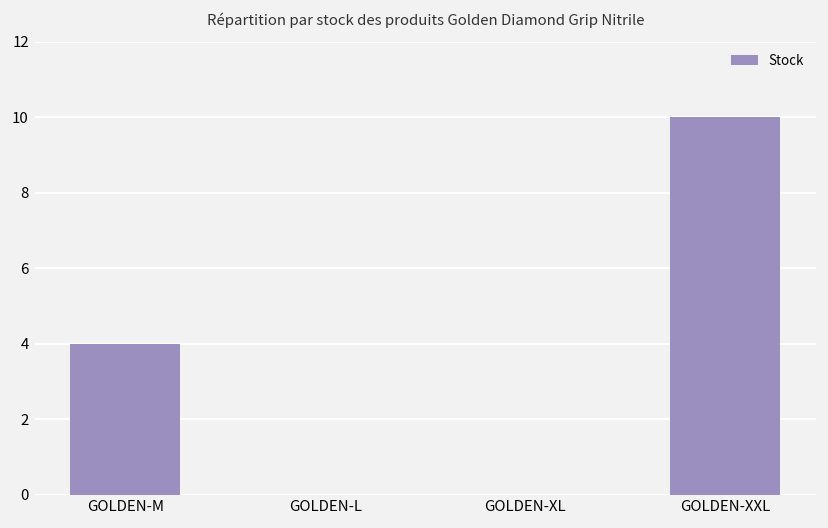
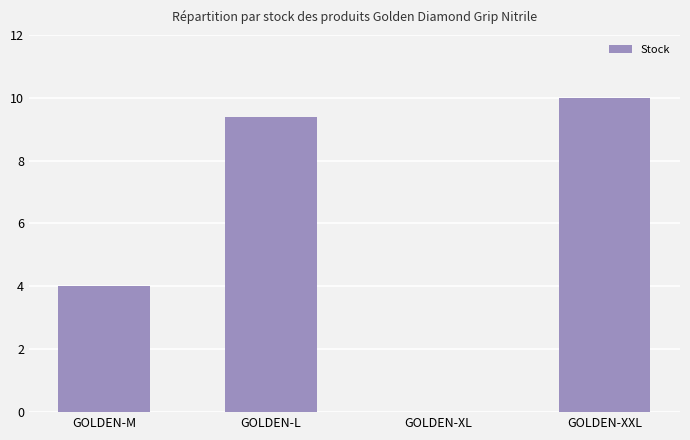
GOLDEN-L: 0.0 -> 9.4
